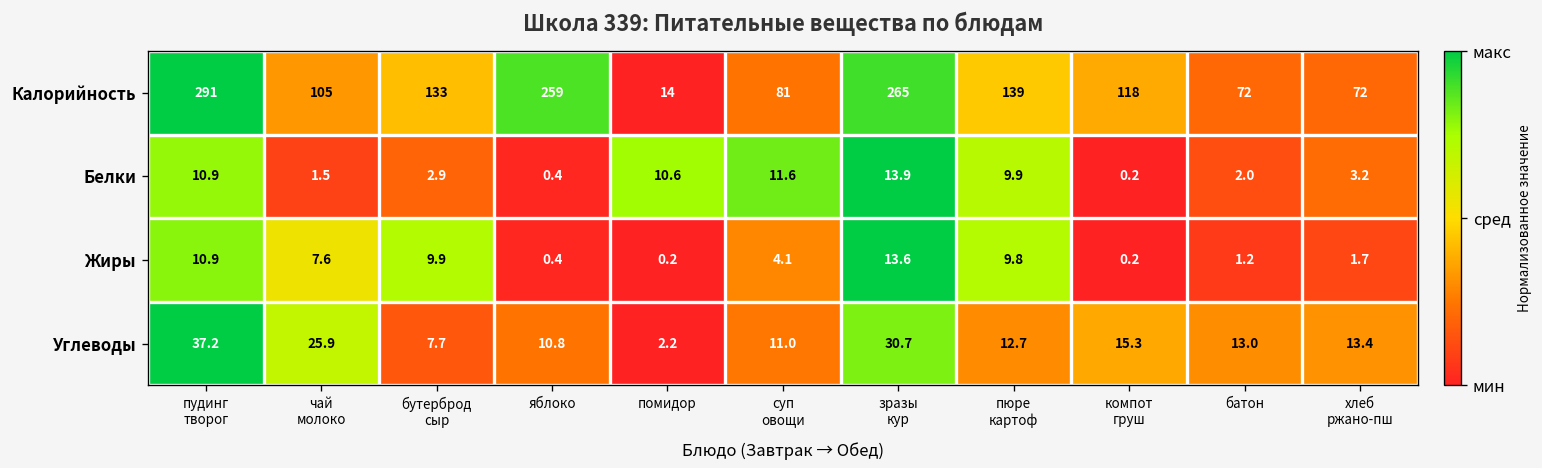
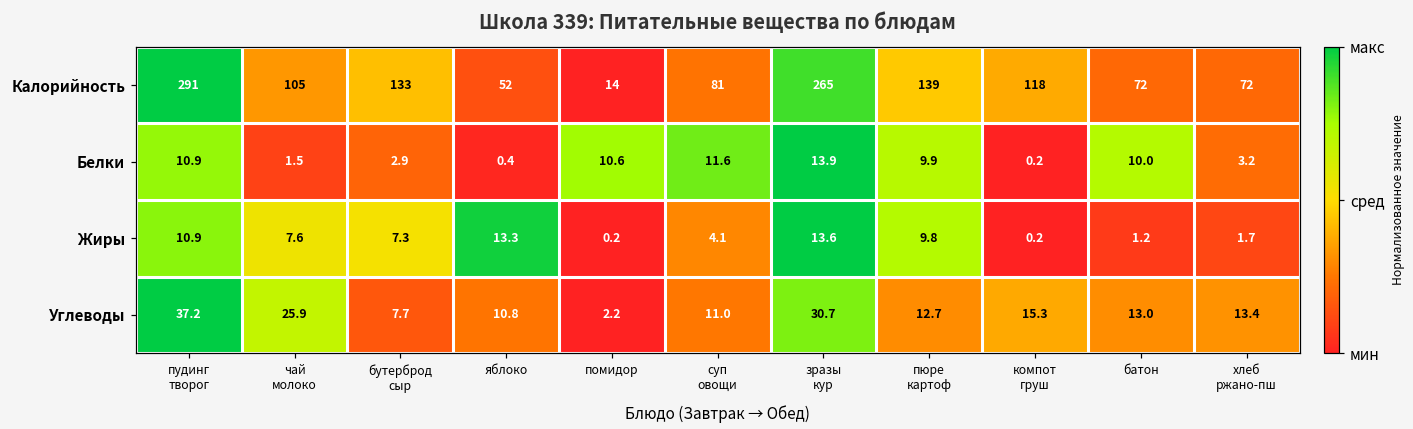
Калорийность, яблоко: 259 -> 52
Белки, батон: 2.0 -> 10.0
Жиры, бутерброд сыр: 9.9 -> 7.3
Жиры, яблоко: 0.4 -> 13.3
